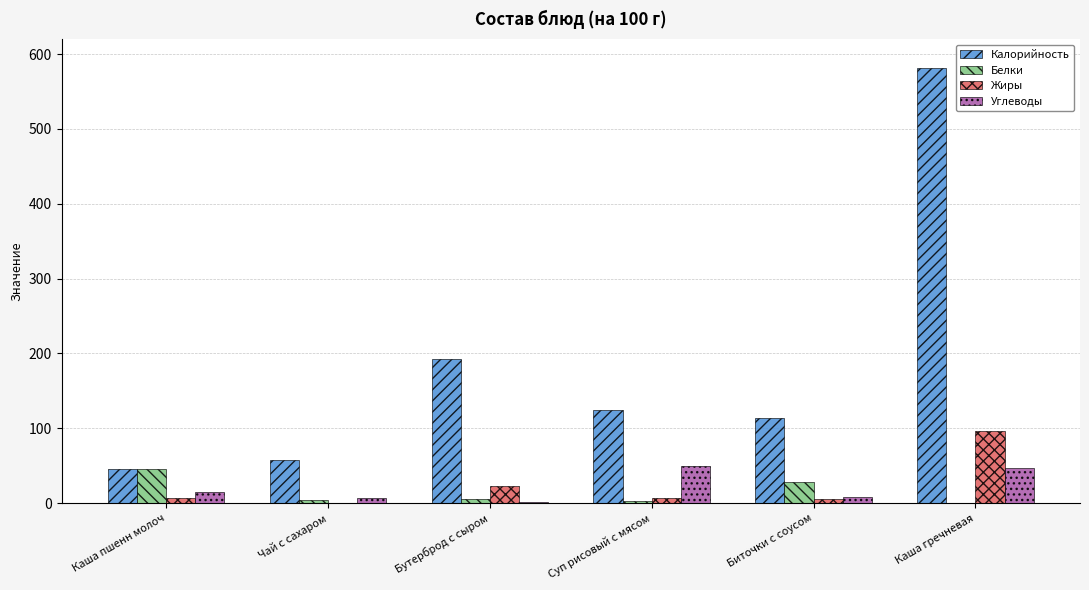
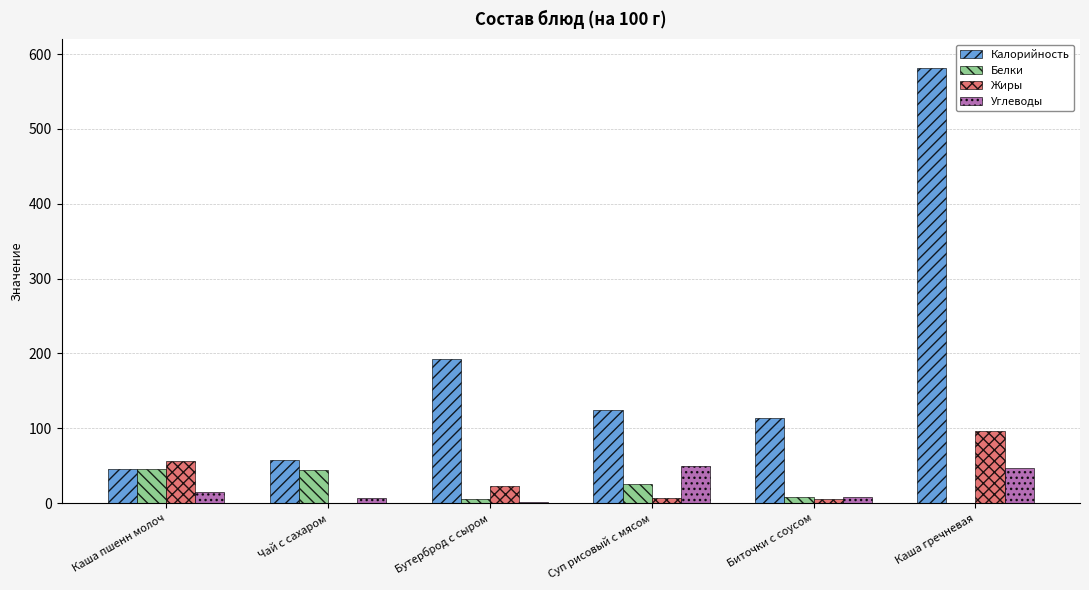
Жиры, Каша пшенн молоч: 10 -> 60
Белки, Чай с сахаром: 0 -> 40
Белки, Суп рисовый с мясом: 0 -> 30
Белки, Биточки с соусом: 30 -> 10
